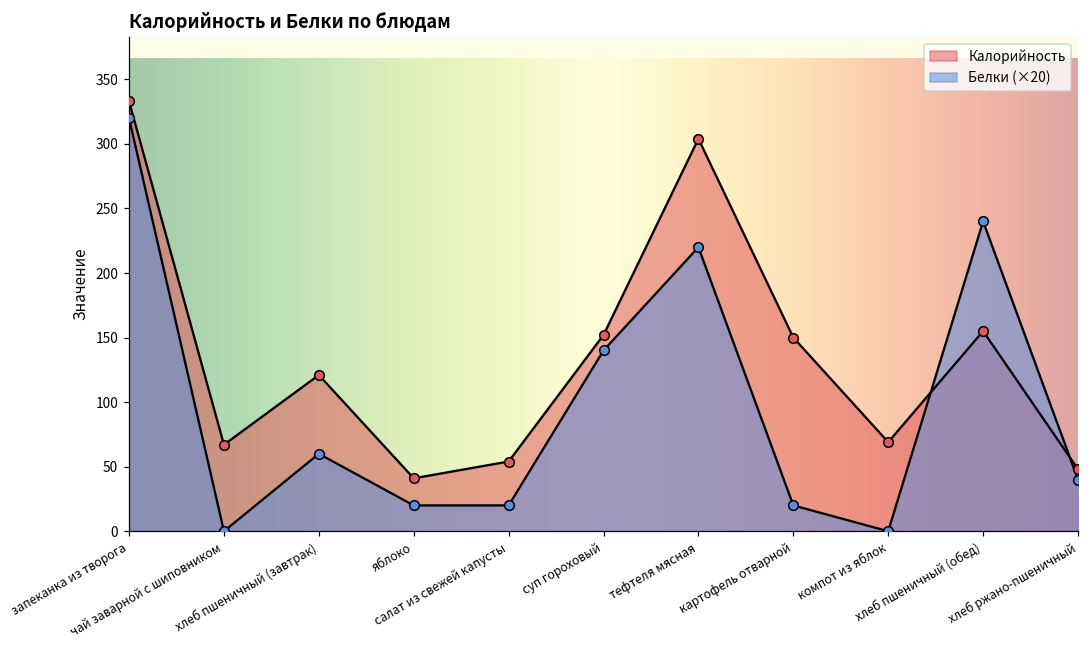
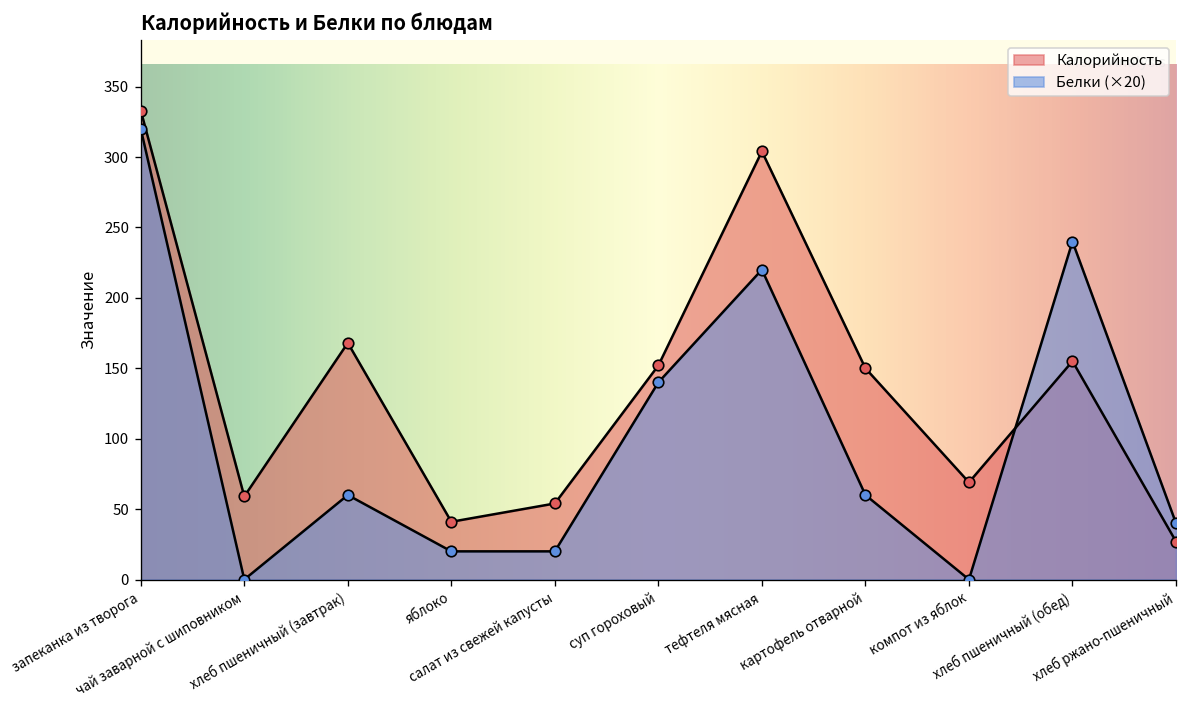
Калорийность, чай заварной с шиповником: 67 -> 59
Калорийность, хлеб пшеничный (завтрак): 121 -> 168
Белки (×20), картофель отварной: 20 -> 60
Калорийность, хлеб ржано-пшеничный: 48 -> 27
